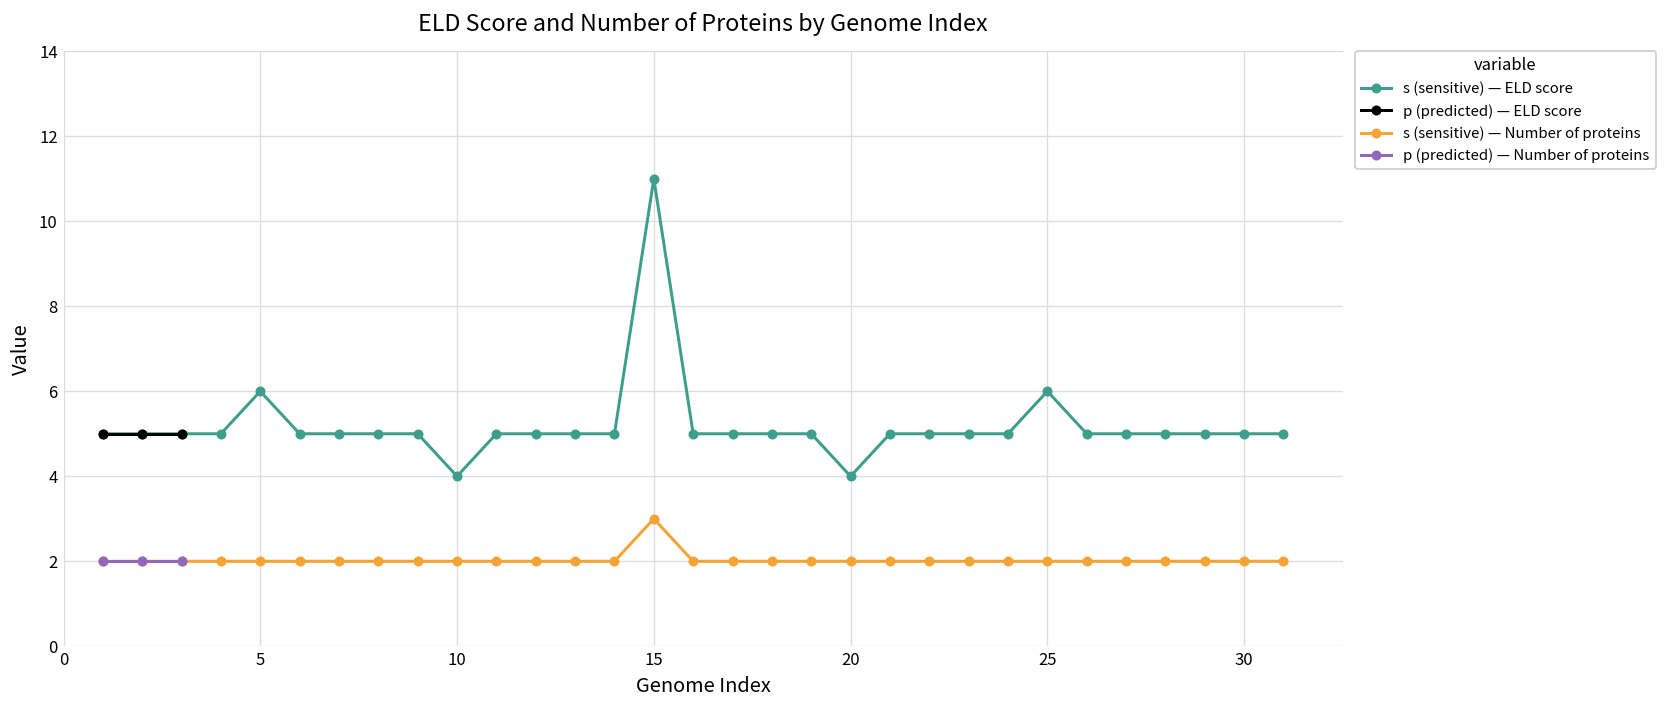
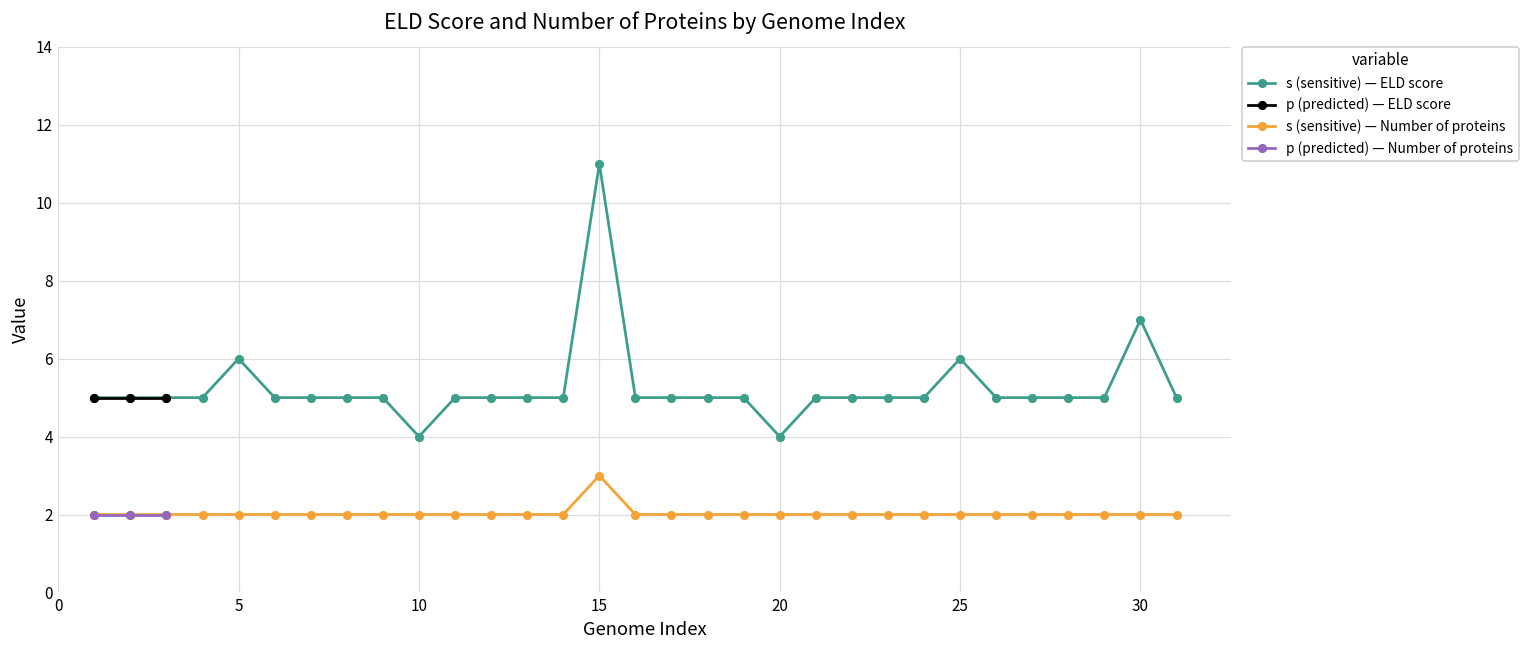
s (sensitive) — ELD score, 30: 5 -> 7
